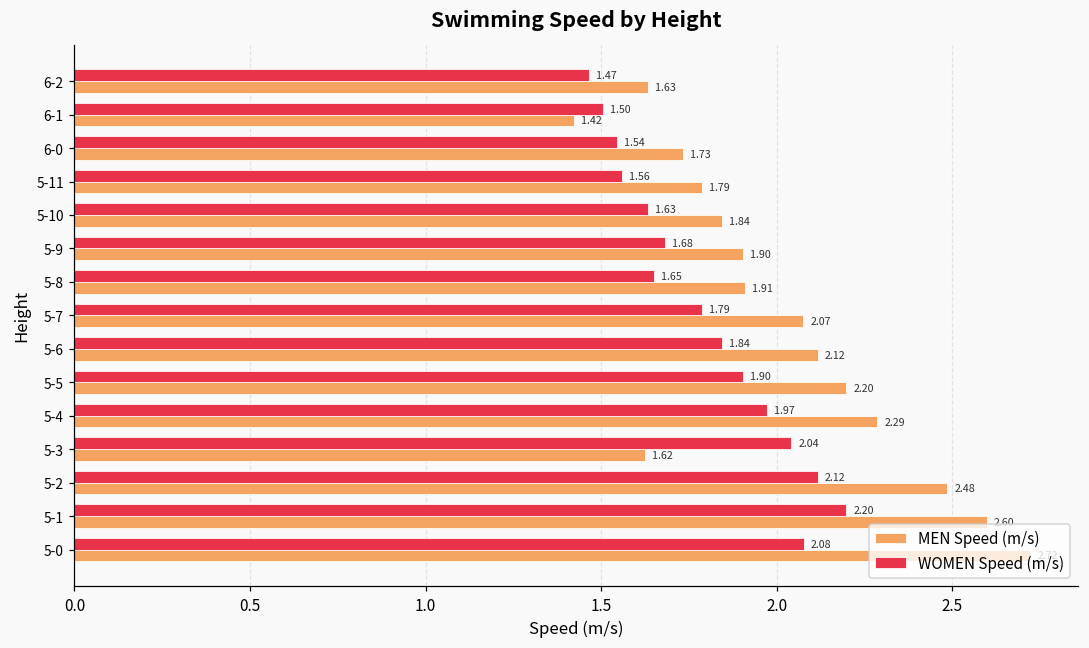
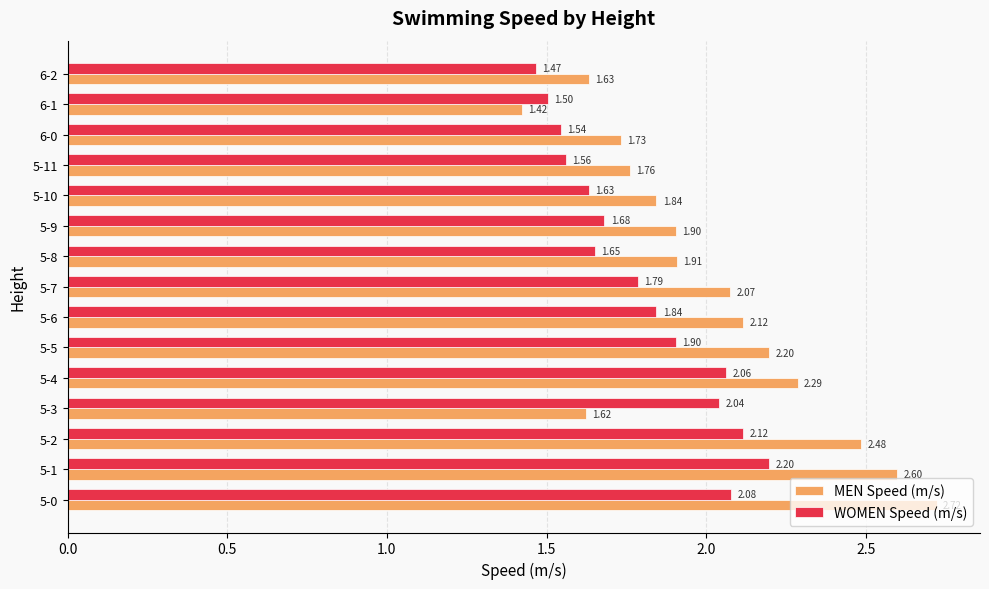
MEN Speed (m/s), 5-11: 1.79 -> 1.76
WOMEN Speed (m/s), 5-4: 1.97 -> 2.06
